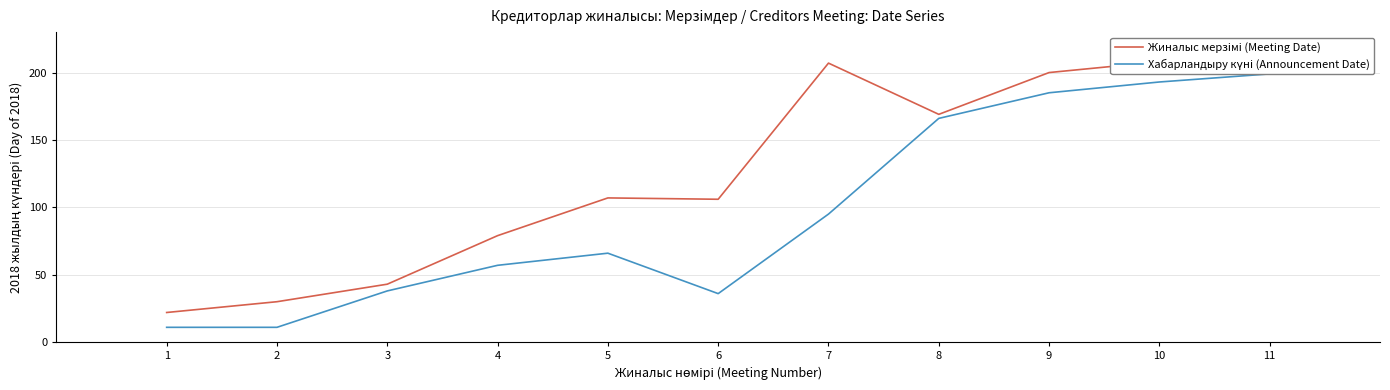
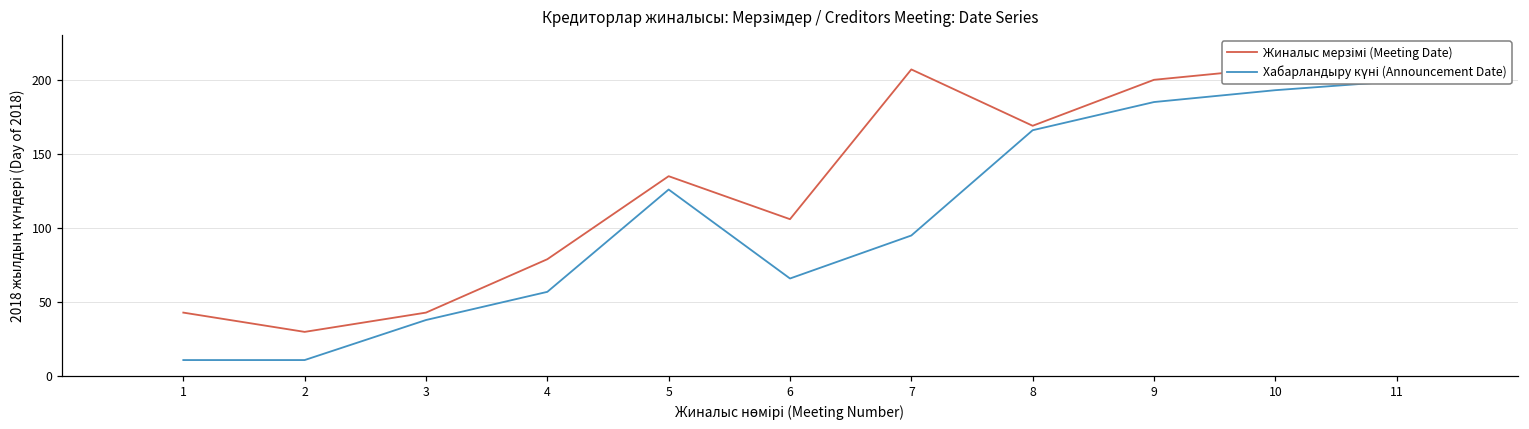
Жиналыс мерзімі (Meeting Date), 1: 22 -> 43
Жиналыс мерзімі (Meeting Date), 5: 107 -> 135
Хабарландыру күні (Announcement Date), 5: 66 -> 126
Хабарландыру күні (Announcement Date), 6: 36 -> 66
